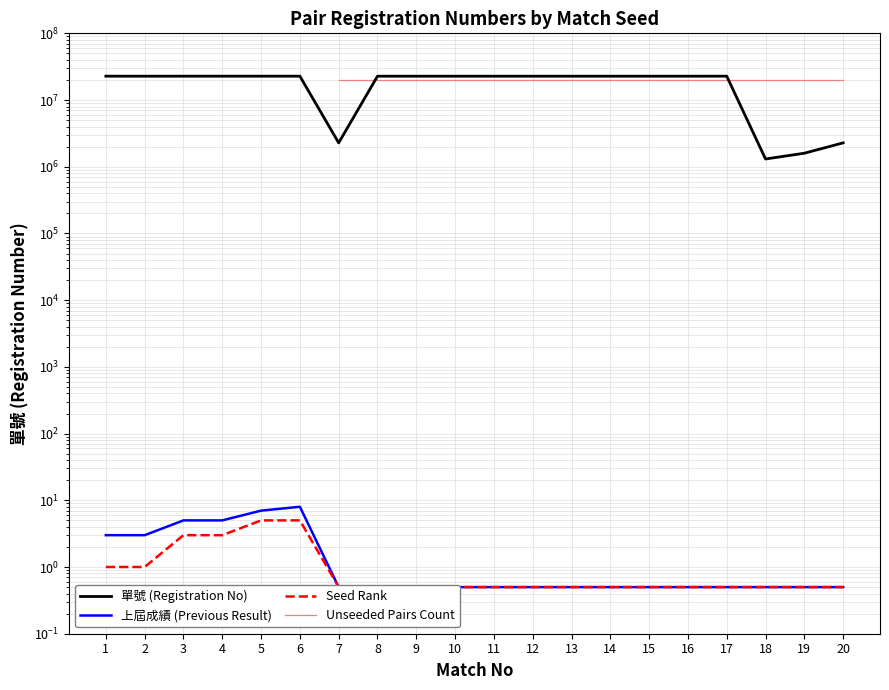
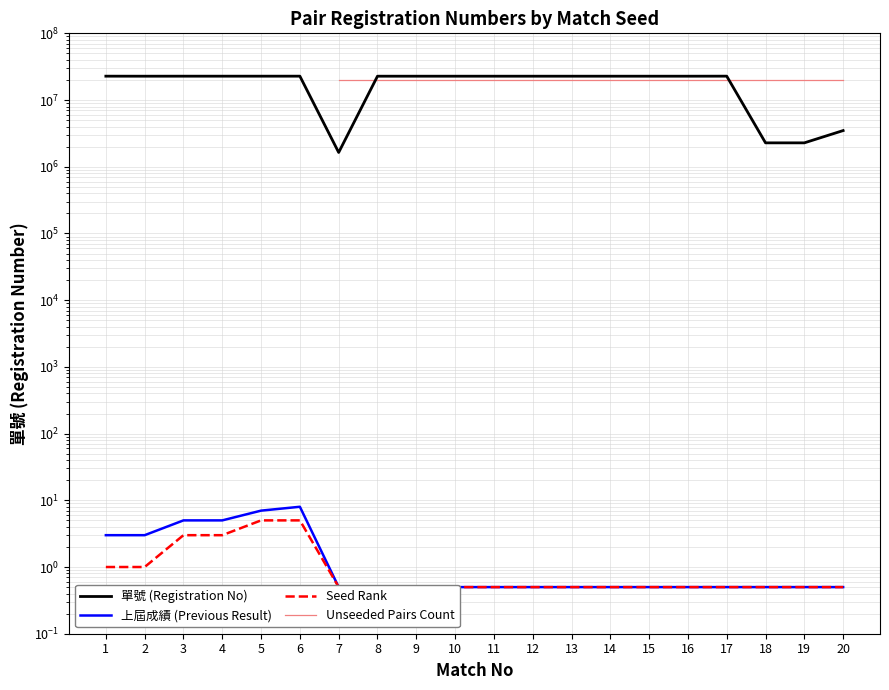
單號 (Registration No), 7: 2300000 -> 1600000
單號 (Registration No), 18: 1300000 -> 2300000
單號 (Registration No), 19: 1600000 -> 2300000
單號 (Registration No), 20: 2300000 -> 3000000
